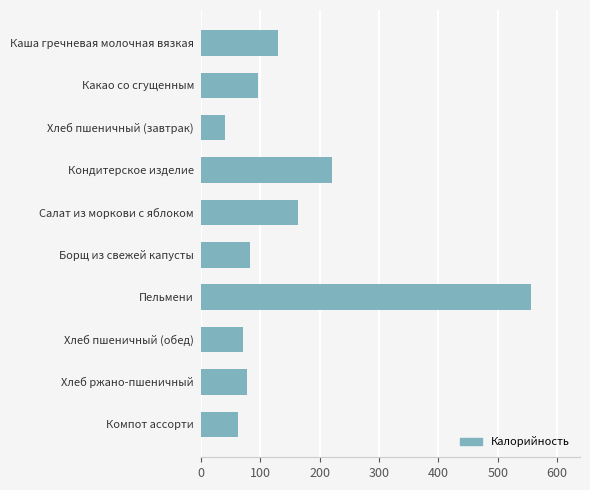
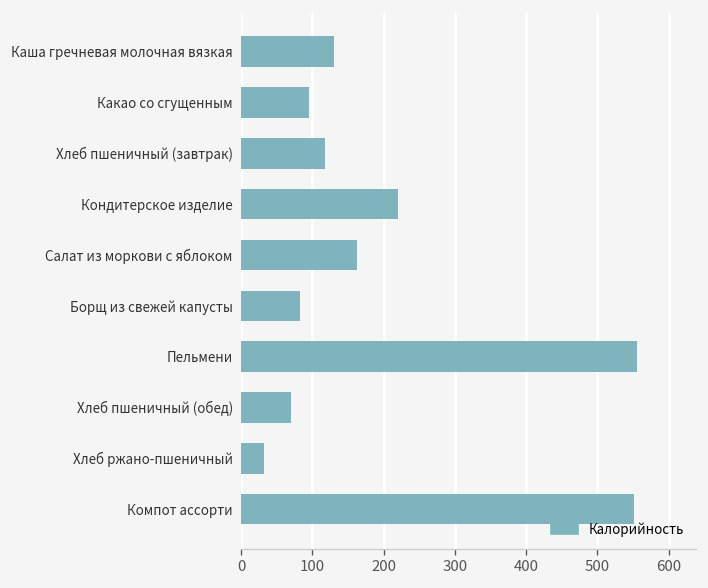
Хлеб пшеничный (завтрак): 40 -> 120
Хлеб ржано-пшеничный: 80 -> 30
Компот ассорти: 60 -> 550
